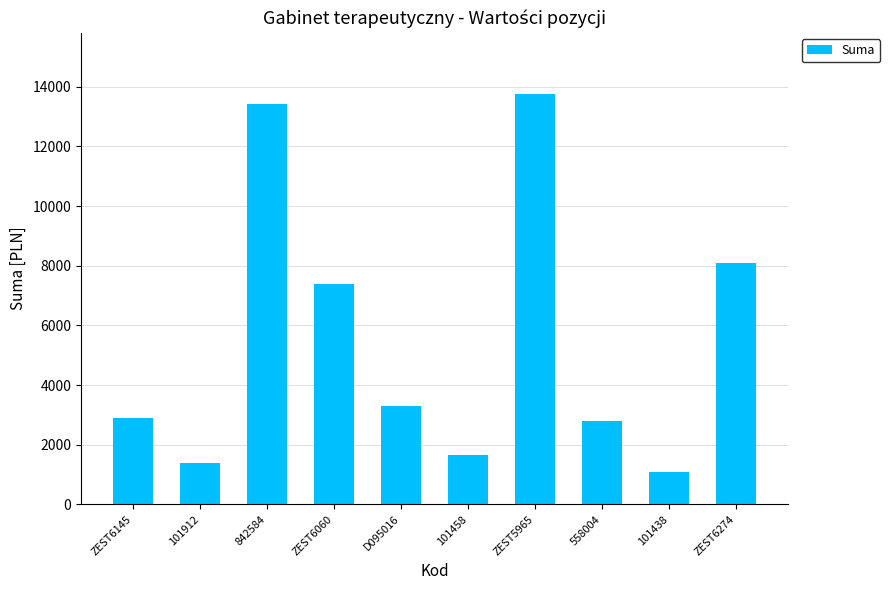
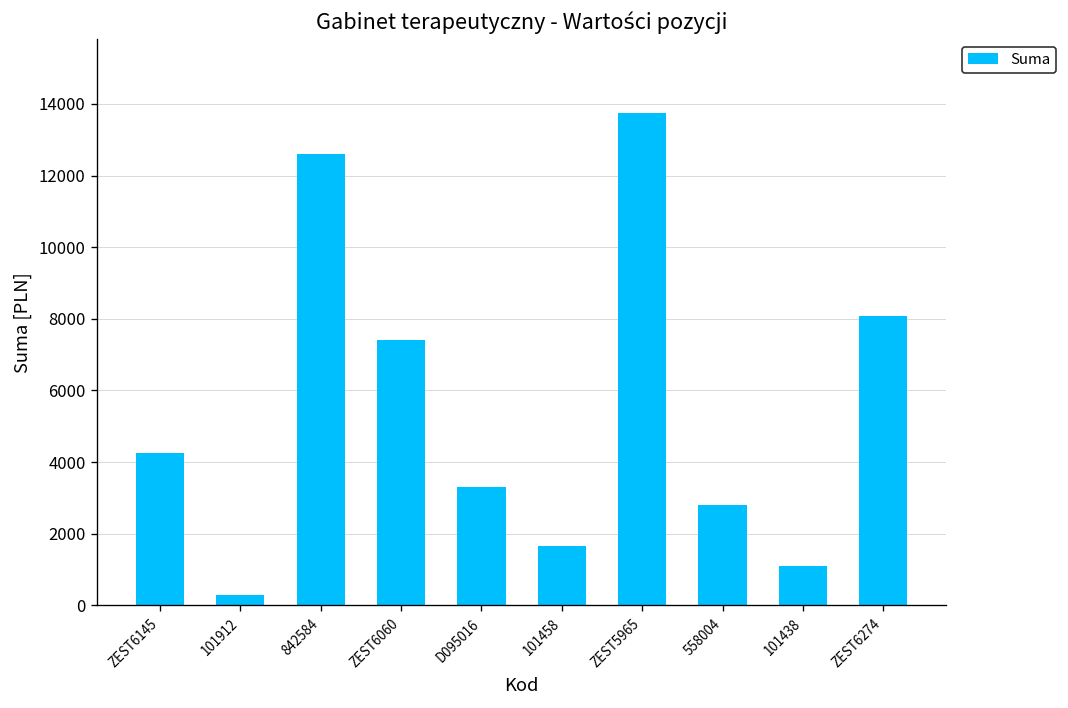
ZEST6145: 2900 -> 4300
101912: 1400 -> 300
842584: 13400 -> 12600
